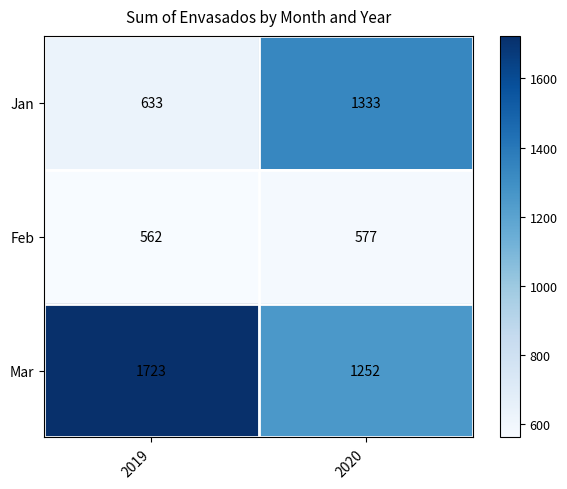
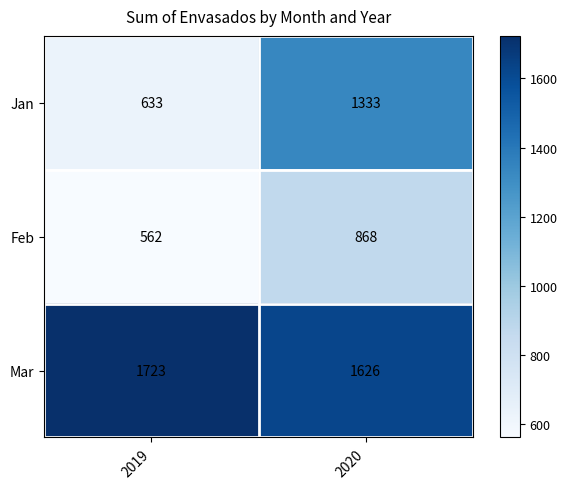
Feb, 2020: 577 -> 868
Mar, 2020: 1252 -> 1626
